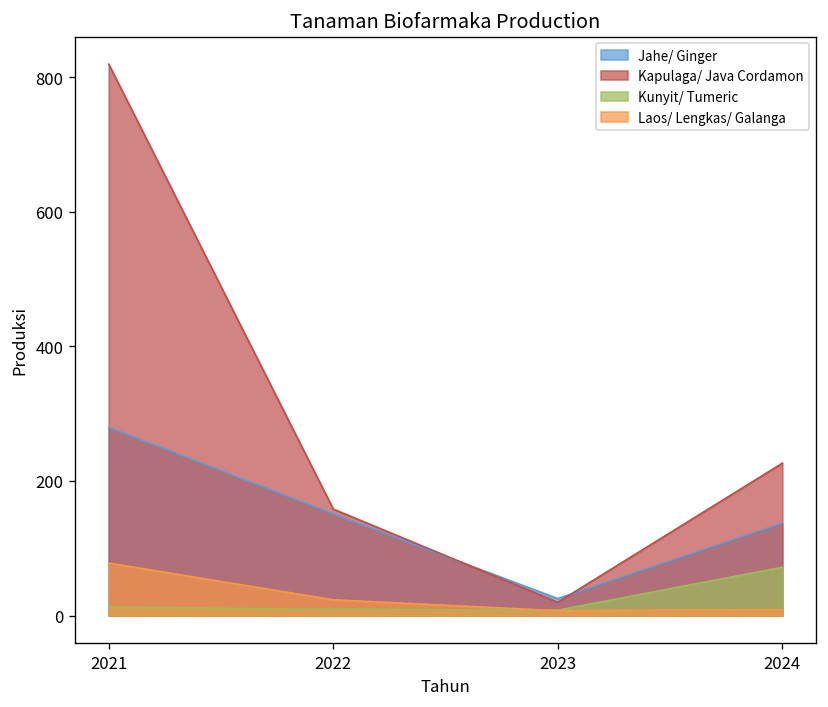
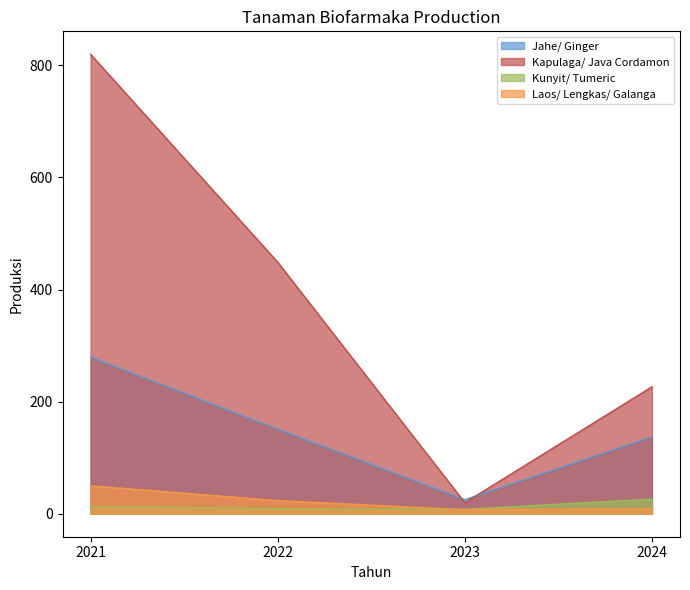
Laos/ Lengkas/ Galanga, 2021: 80 -> 50
Kapulaga/ Java Cordamon, 2022: 160 -> 450
Kunyit/ Tumeric, 2024: 70 -> 30
